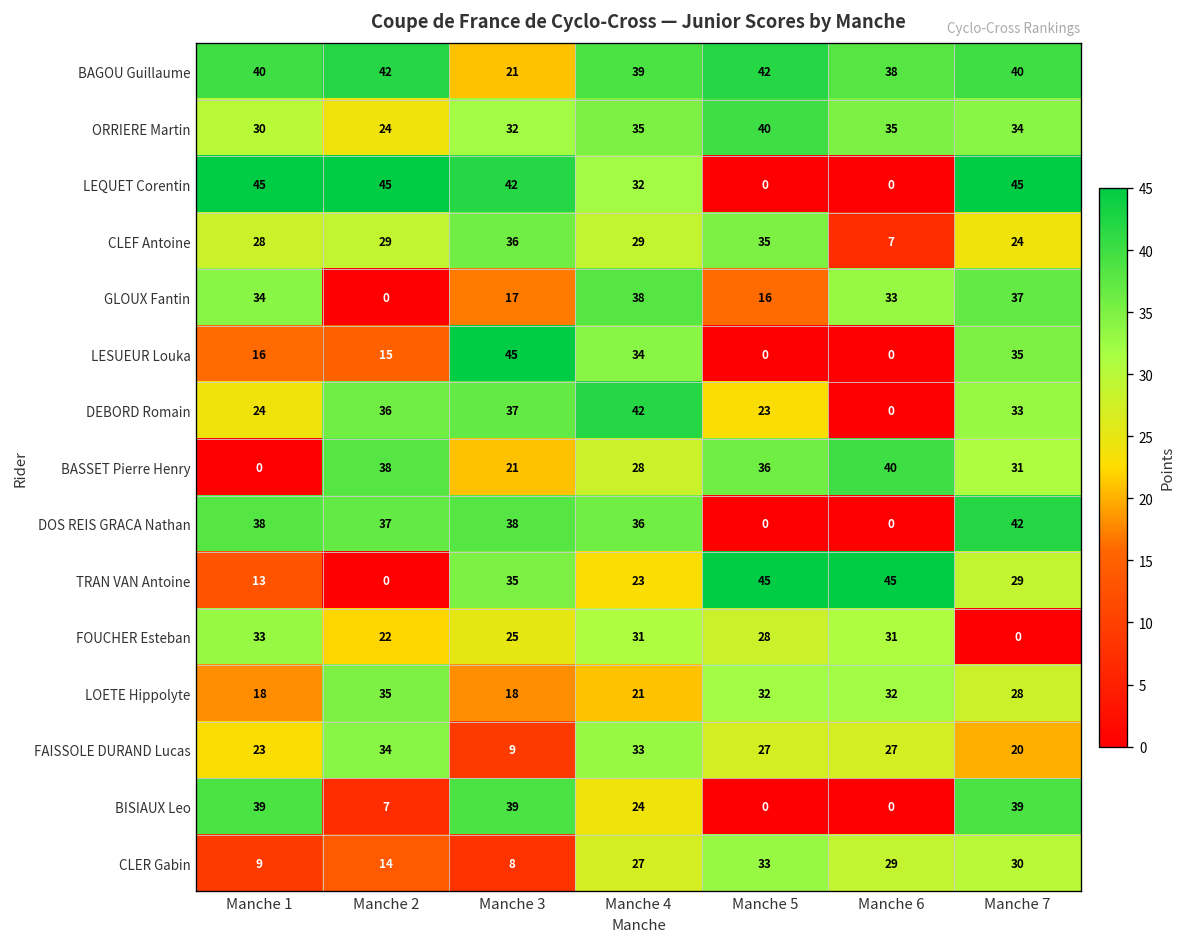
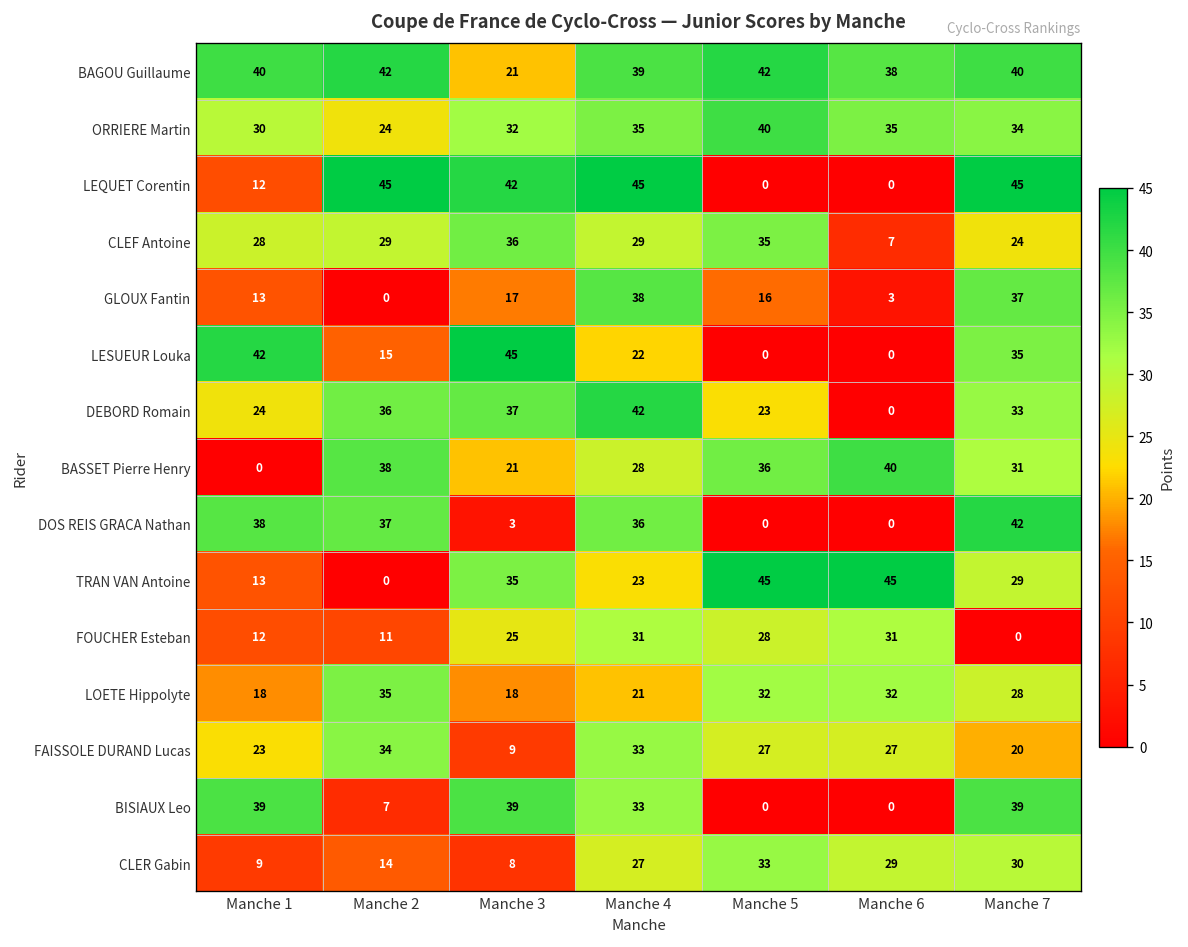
LEQUET Corentin, Manche 1: 45 -> 12
LEQUET Corentin, Manche 4: 32 -> 45
GLOUX Fantin, Manche 1: 34 -> 13
GLOUX Fantin, Manche 6: 33 -> 3
LESUEUR Louka, Manche 1: 16 -> 42
LESUEUR Louka, Manche 4: 34 -> 22
DOS REIS GRACA Nathan, Manche 3: 38 -> 3
FOUCHER Esteban, Manche 1: 33 -> 12
FOUCHER Esteban, Manche 2: 22 -> 11
BISIAUX Leo, Manche 4: 24 -> 33
